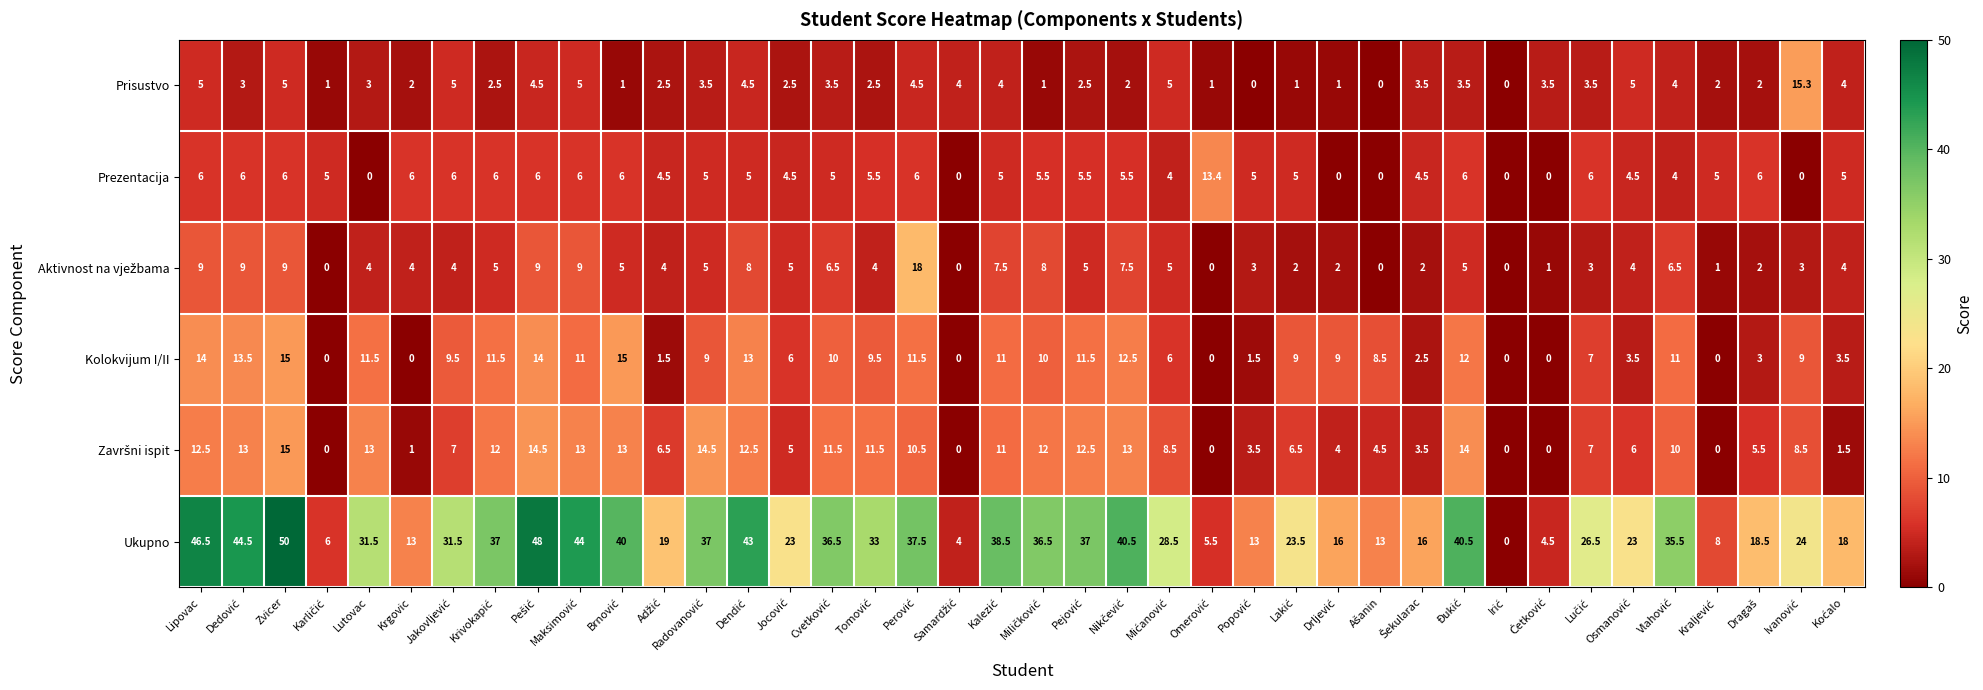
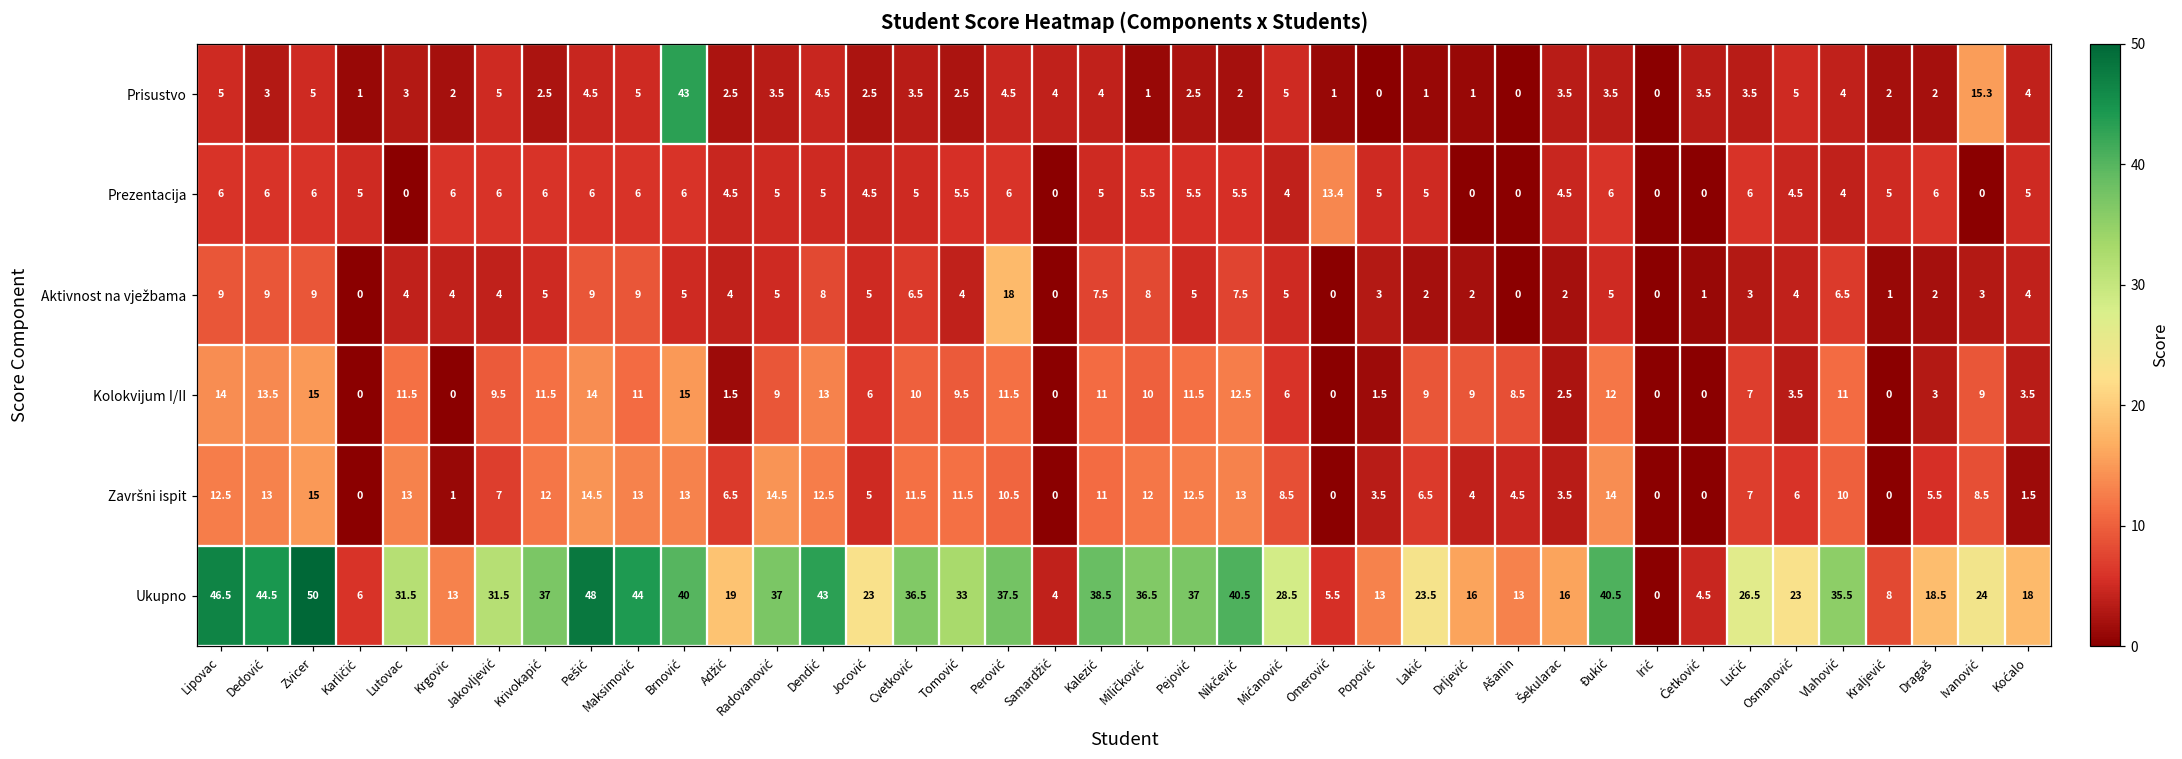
Prisustvo, Brnović: 1 -> 43
